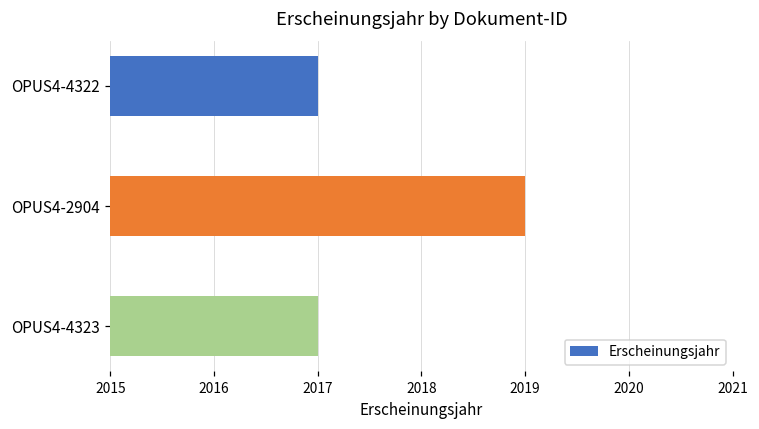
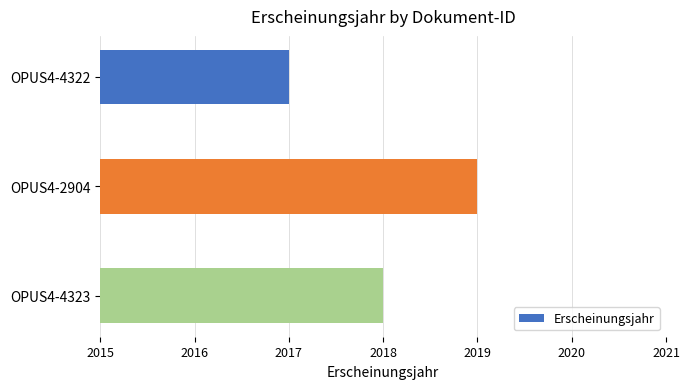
OPUS4-4323: 2017 -> 2018
